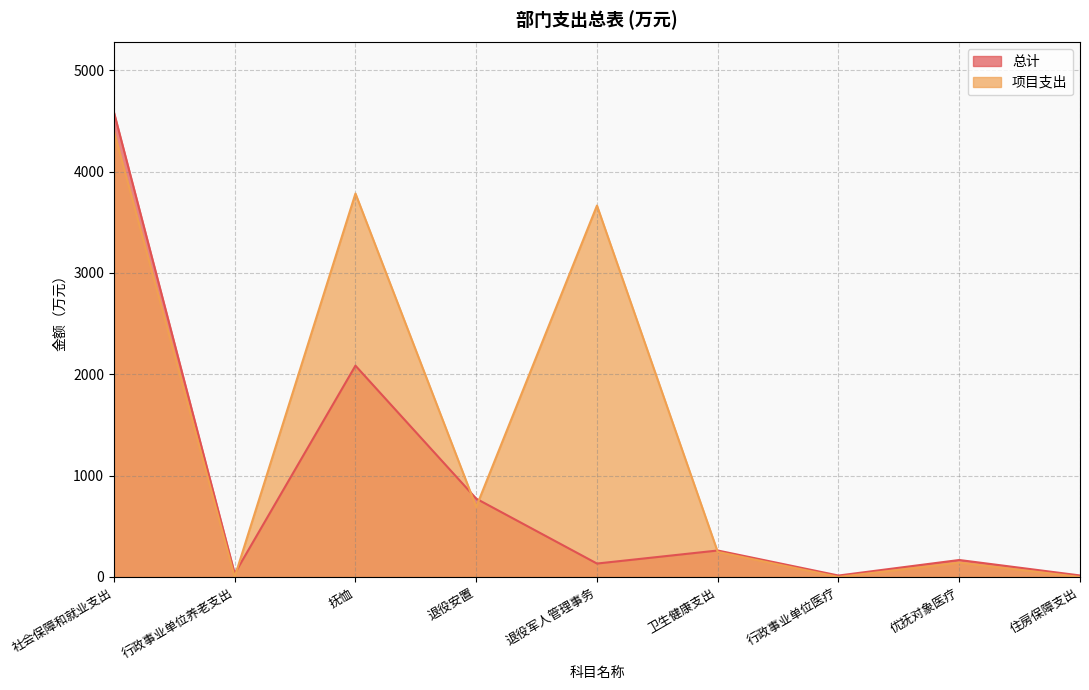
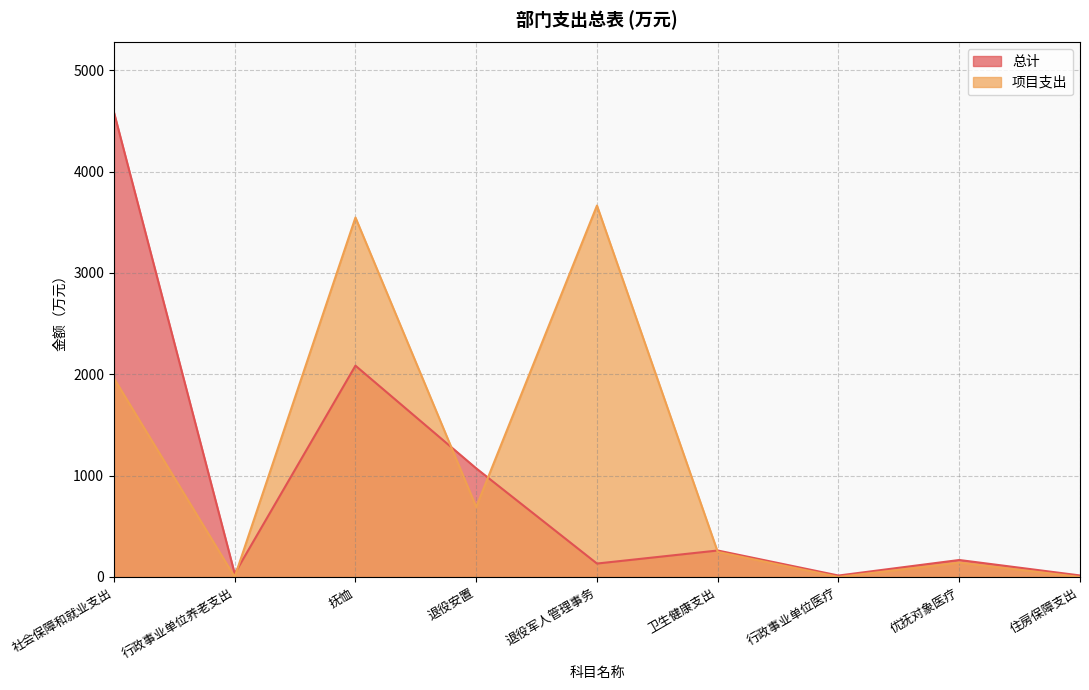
项目支出, 社会保障和就业支出: 4400 -> 1960
项目支出, 抚恤: 3780 -> 3550
总计, 退役安置: 770 -> 1070
